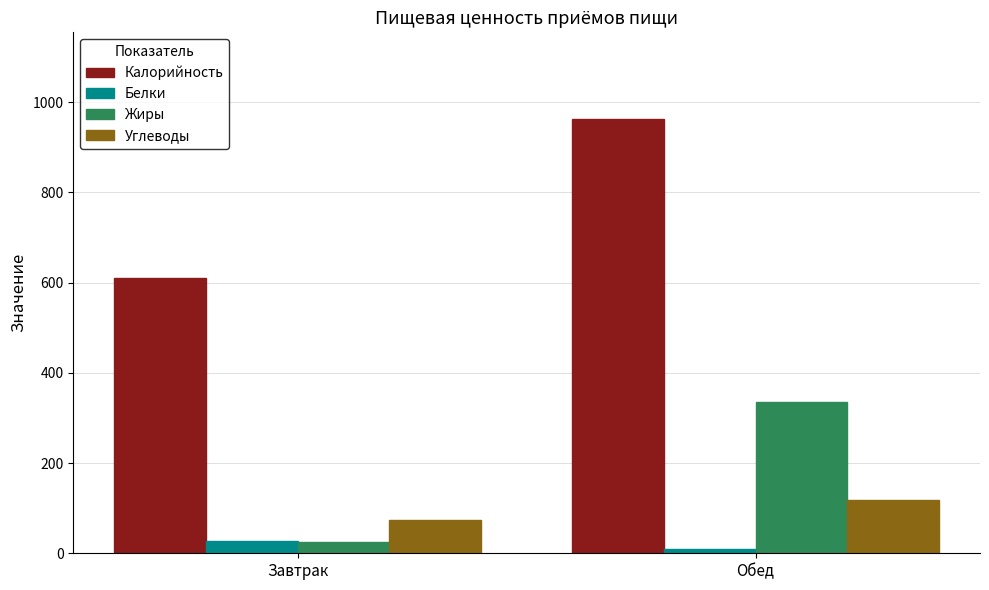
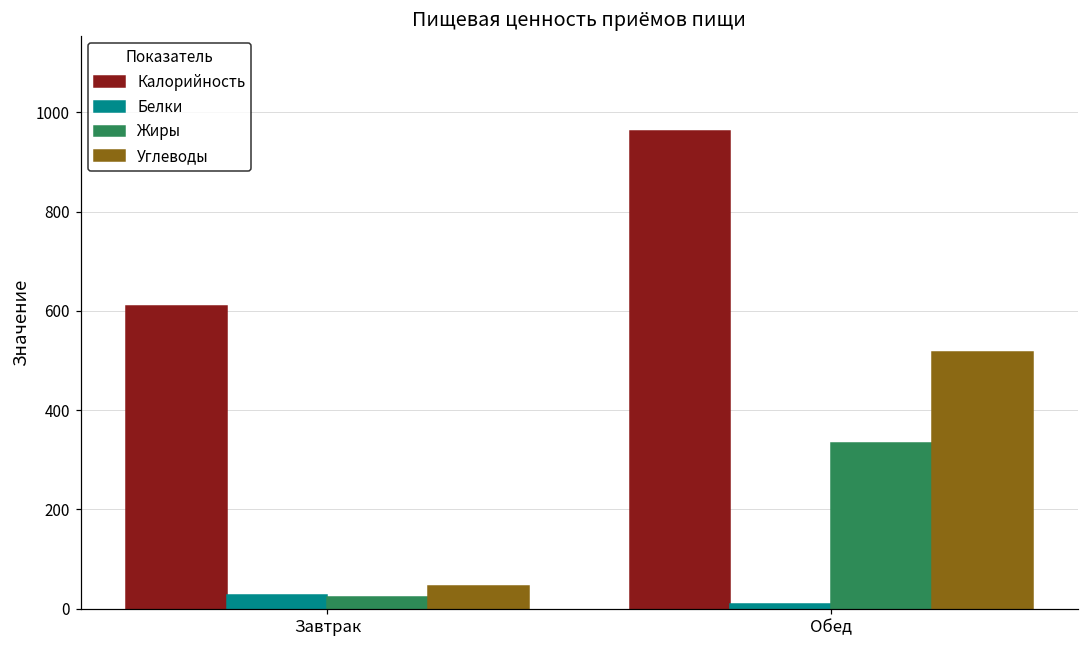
Углеводы, Завтрак: 70 -> 40
Углеводы, Обед: 120 -> 520
